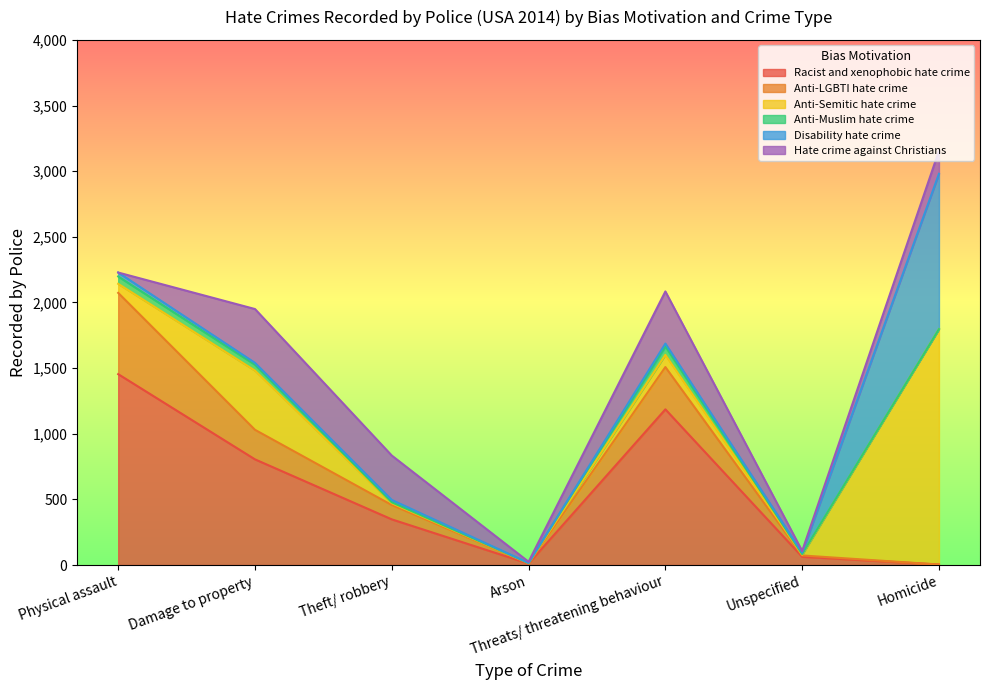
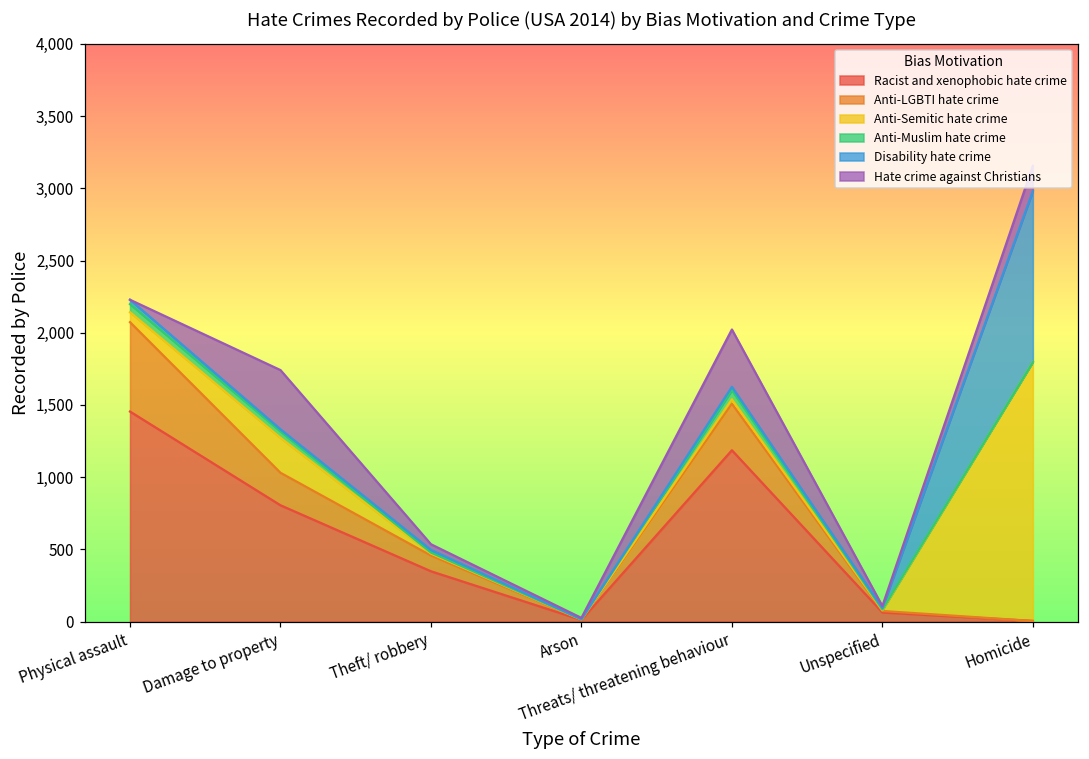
Anti-Semitic hate crime, Damage to property: 450 -> 240
Hate crime against Christians, Theft/ robbery: 340 -> 40
Anti-Semitic hate crime, Threats/ threatening behaviour: 90 -> 30
